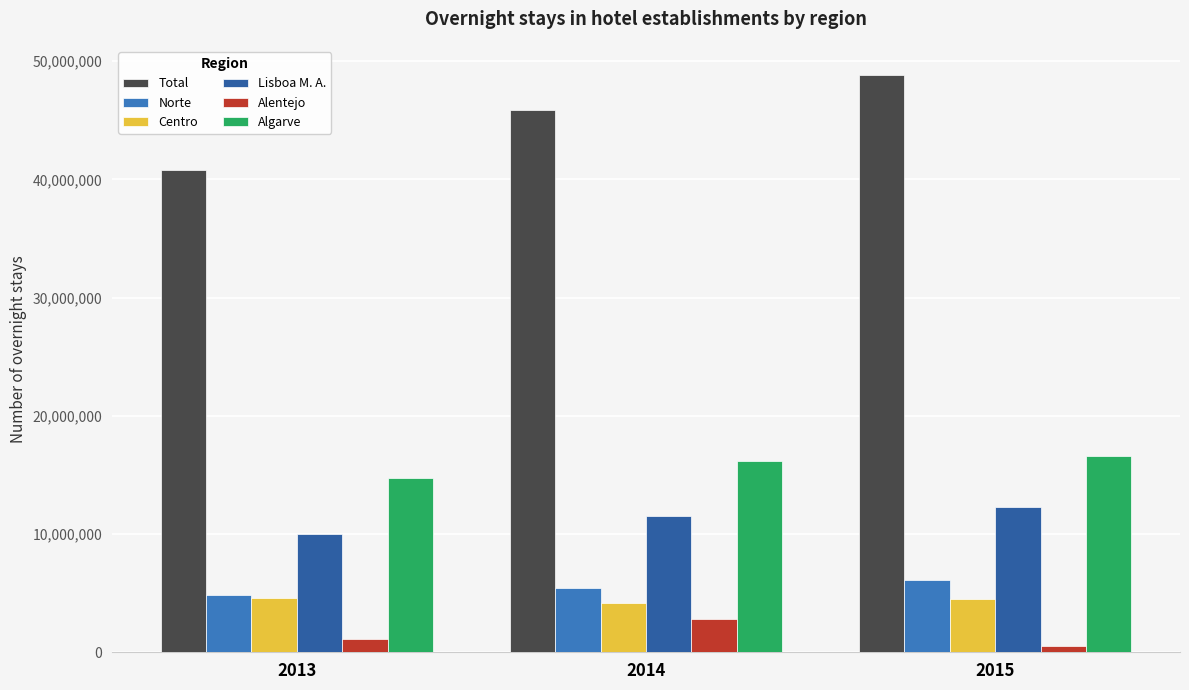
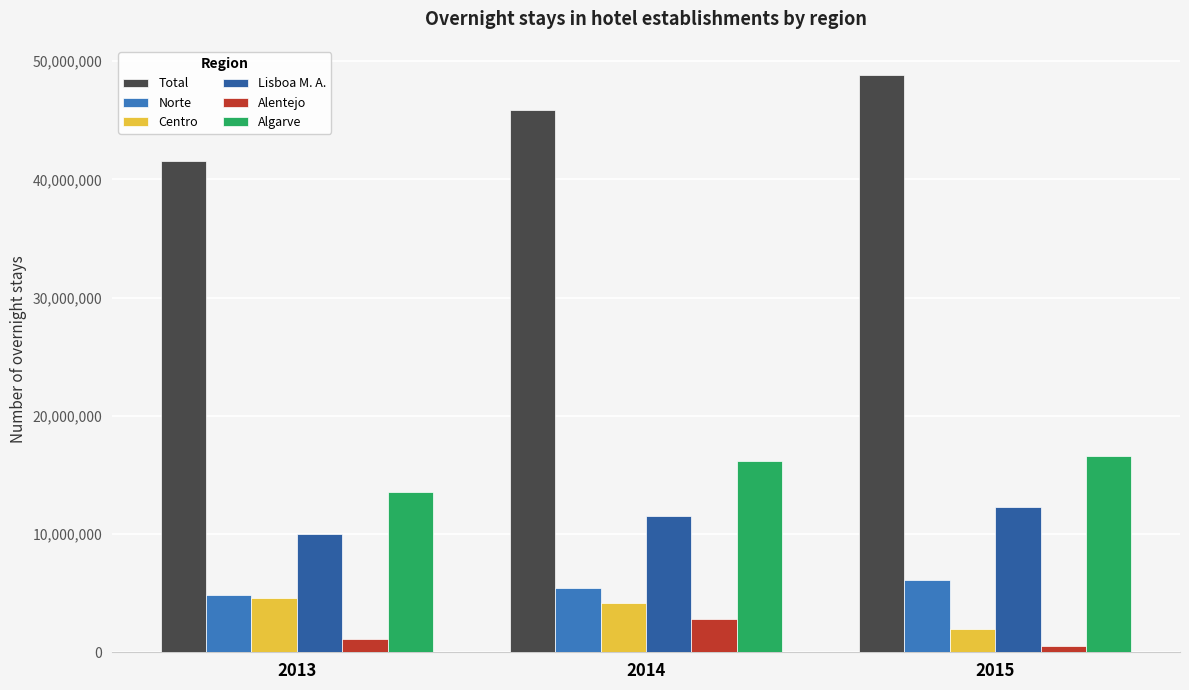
Total, 2013: 40,800,000 -> 41,600,000
Algarve, 2013: 14,700,000 -> 13,500,000
Centro, 2015: 4,500,000 -> 1,900,000
